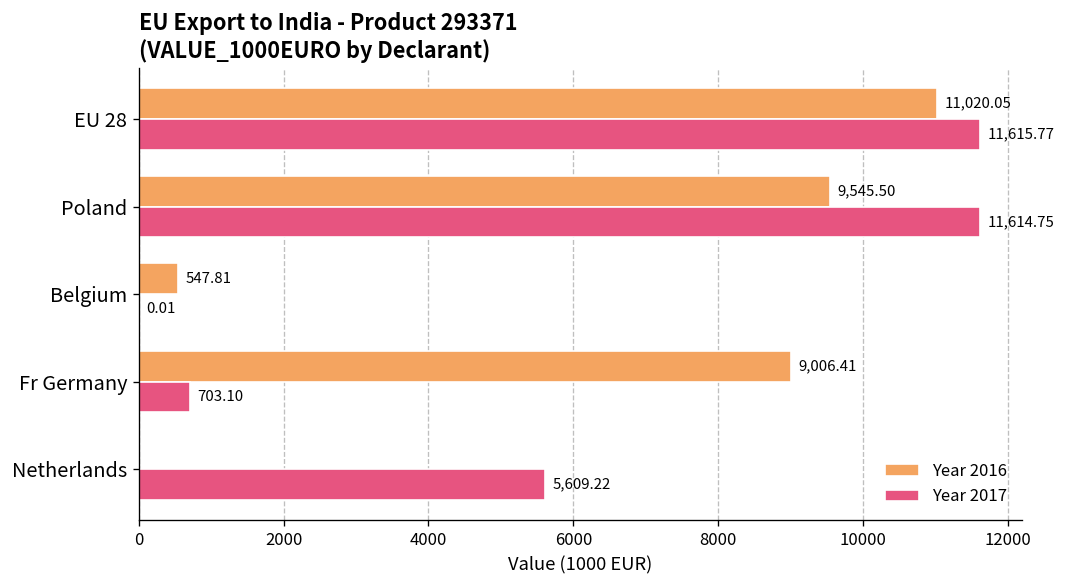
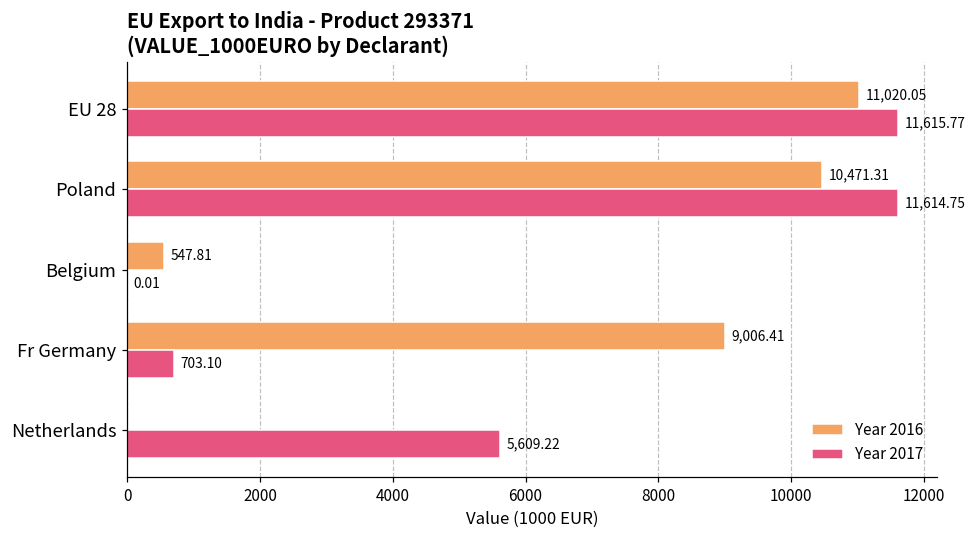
Year 2016, Poland: 9,545.50 -> 10,471.31
